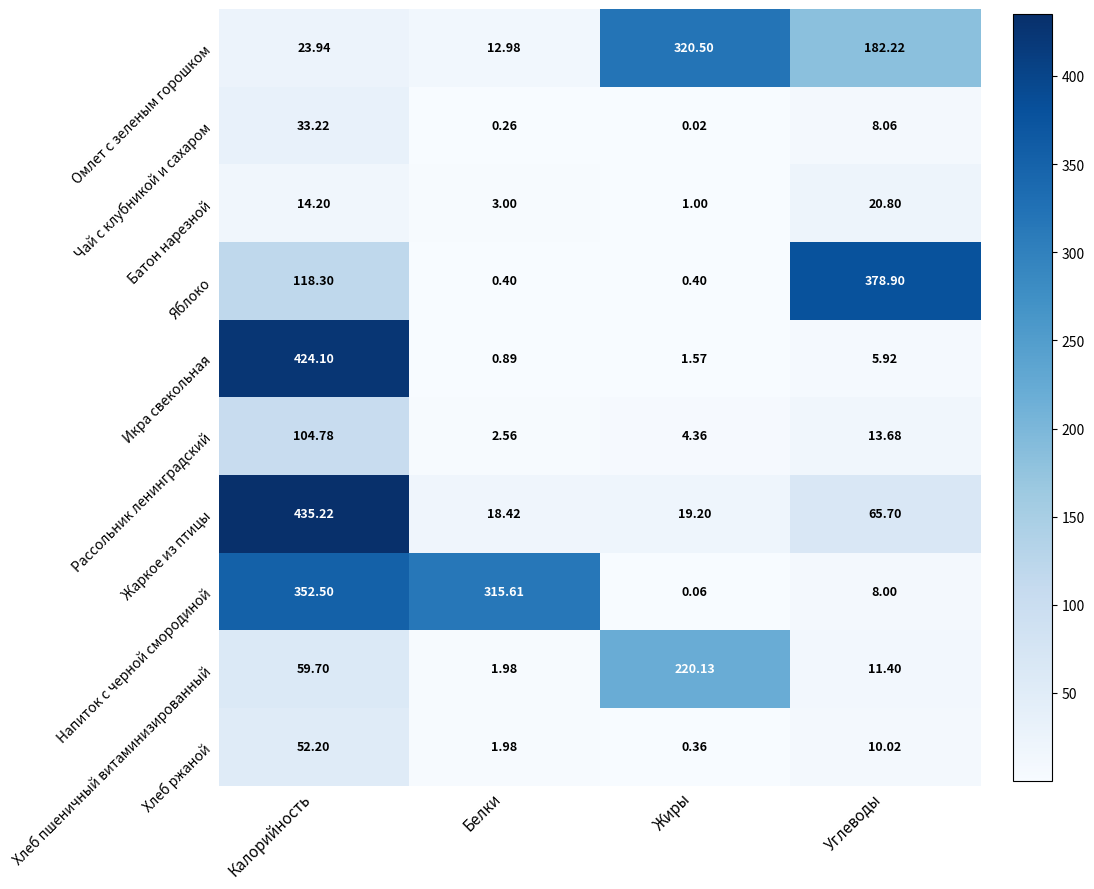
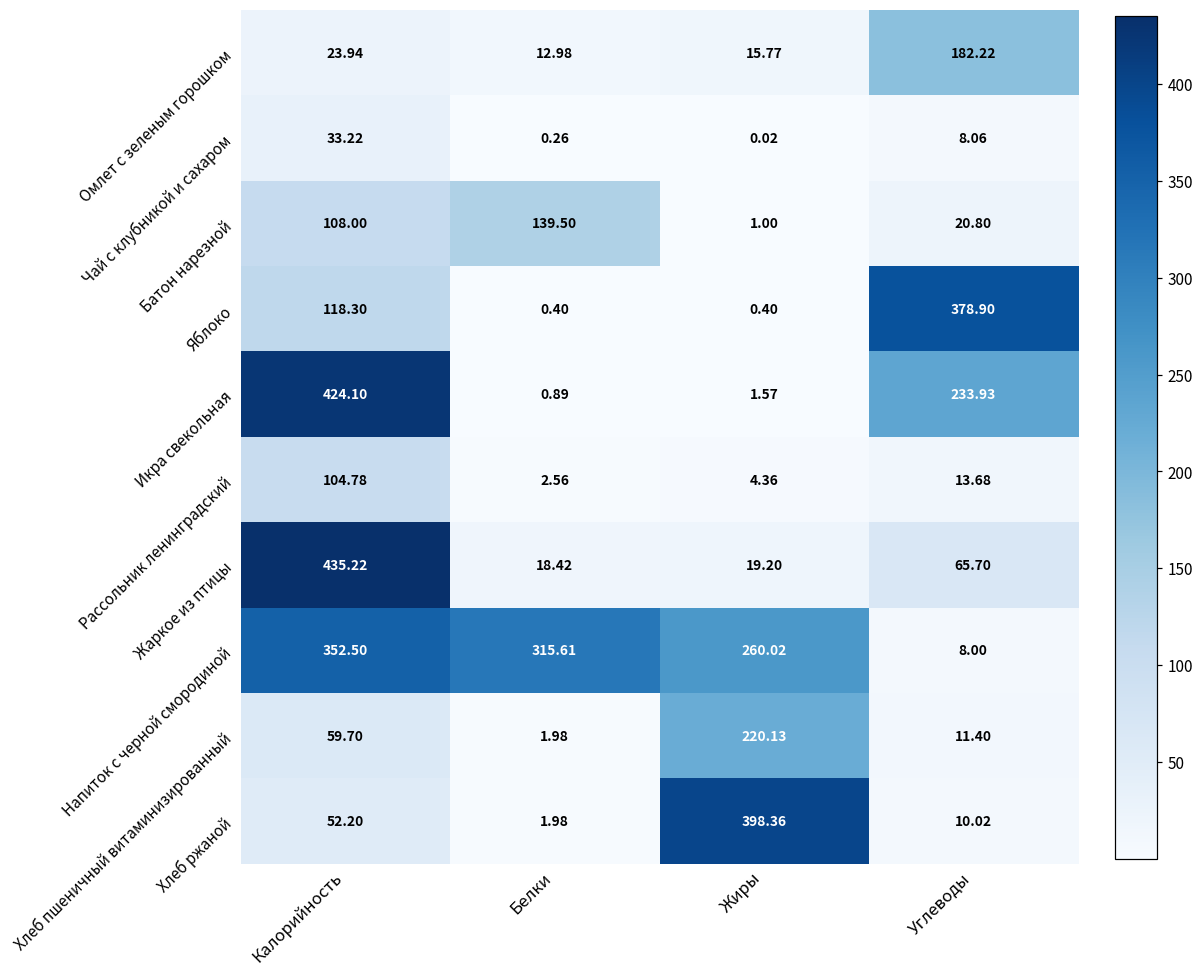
Омлет с зеленым горошком, Жиры: 320.50 -> 15.77
Батон нарезной, Калорийность: 14.20 -> 108.00
Батон нарезной, Белки: 3.00 -> 139.50
Икра свекольная, Углеводы: 5.92 -> 233.93
Напиток с черной смородиной, Жиры: 0.06 -> 260.02
Хлеб ржаной, Жиры: 0.36 -> 398.36
